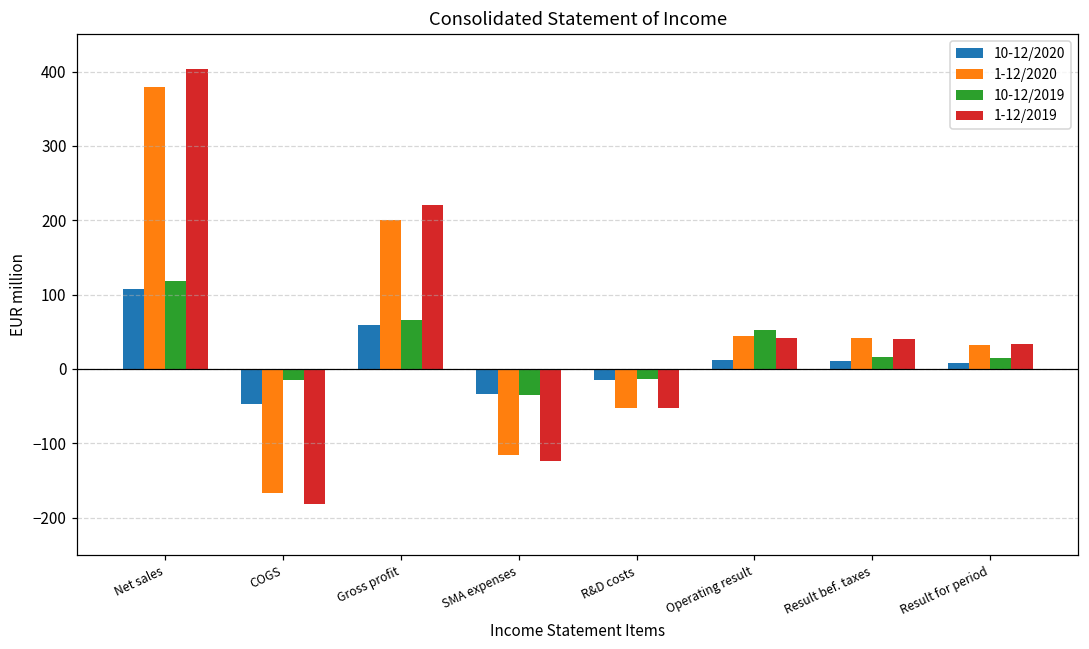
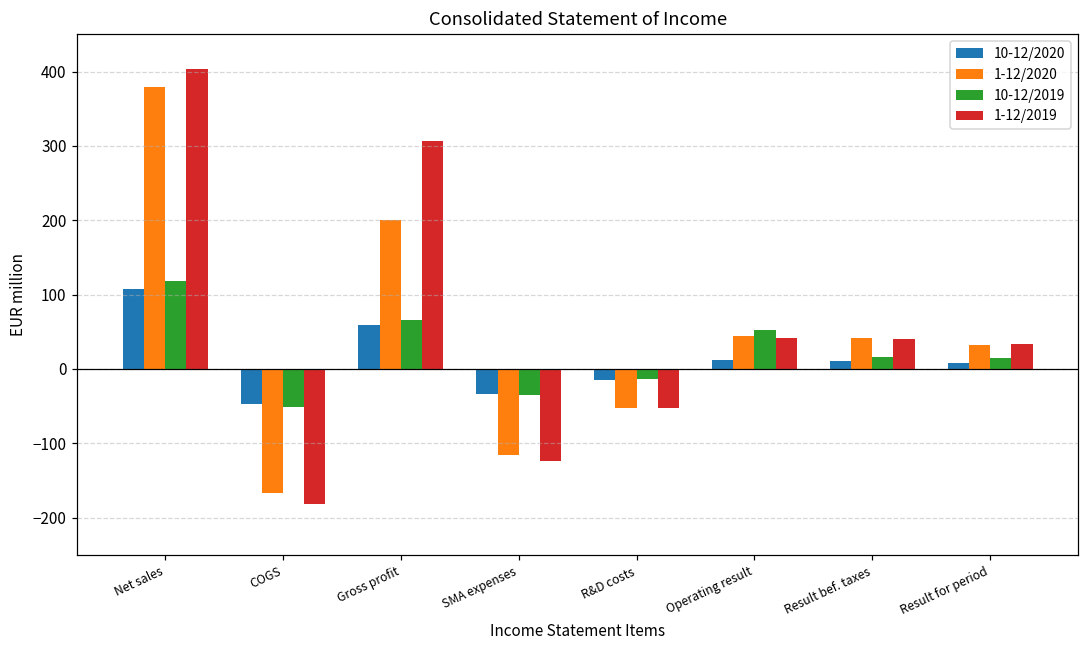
10-12/2019, COGS: -20 -> -50
1-12/2019, Gross profit: 220 -> 310
